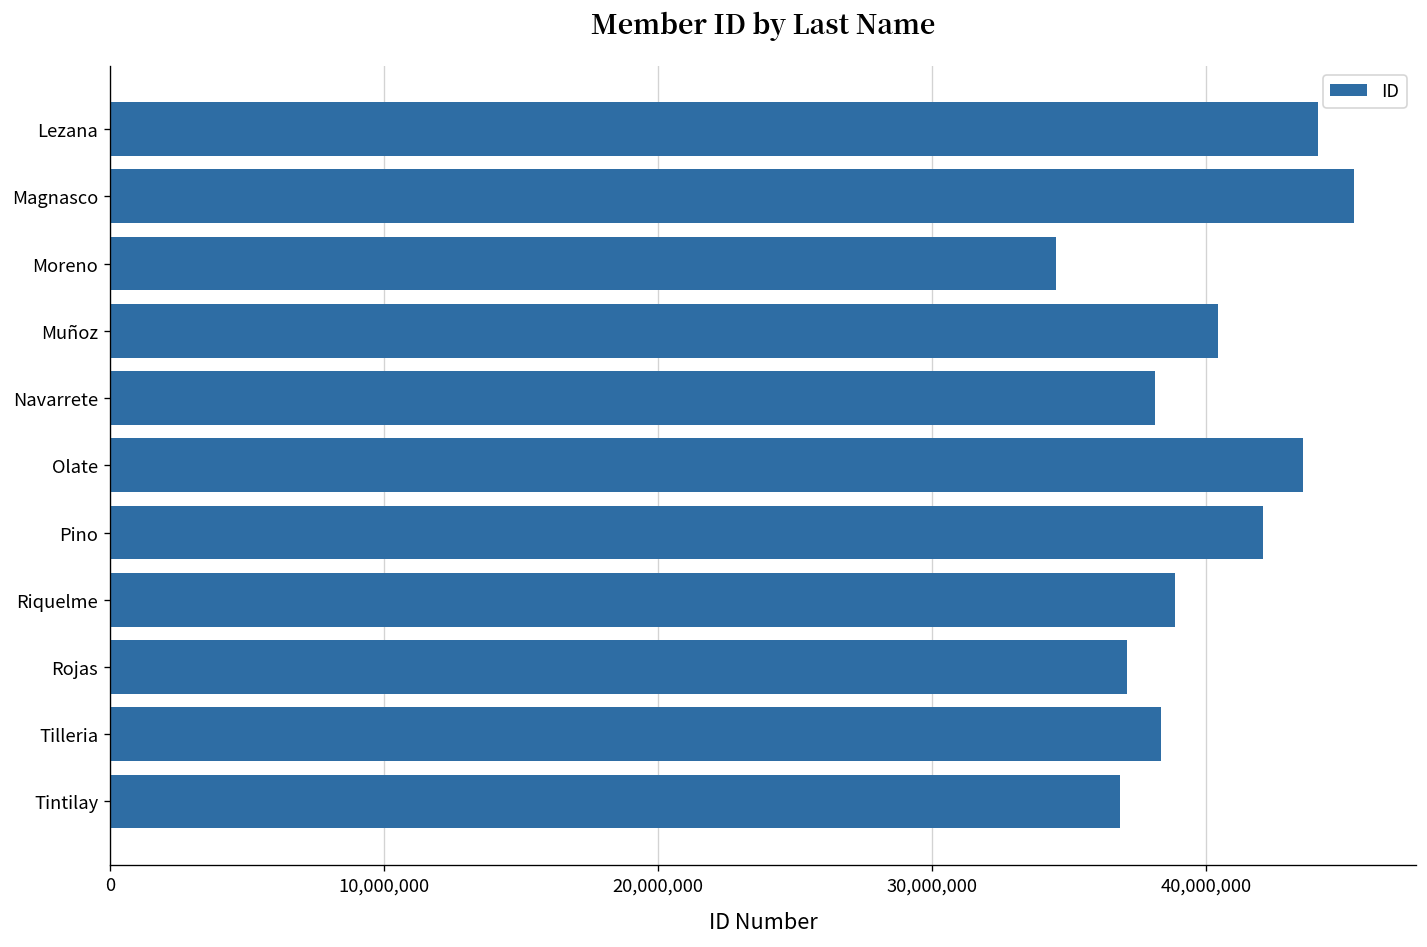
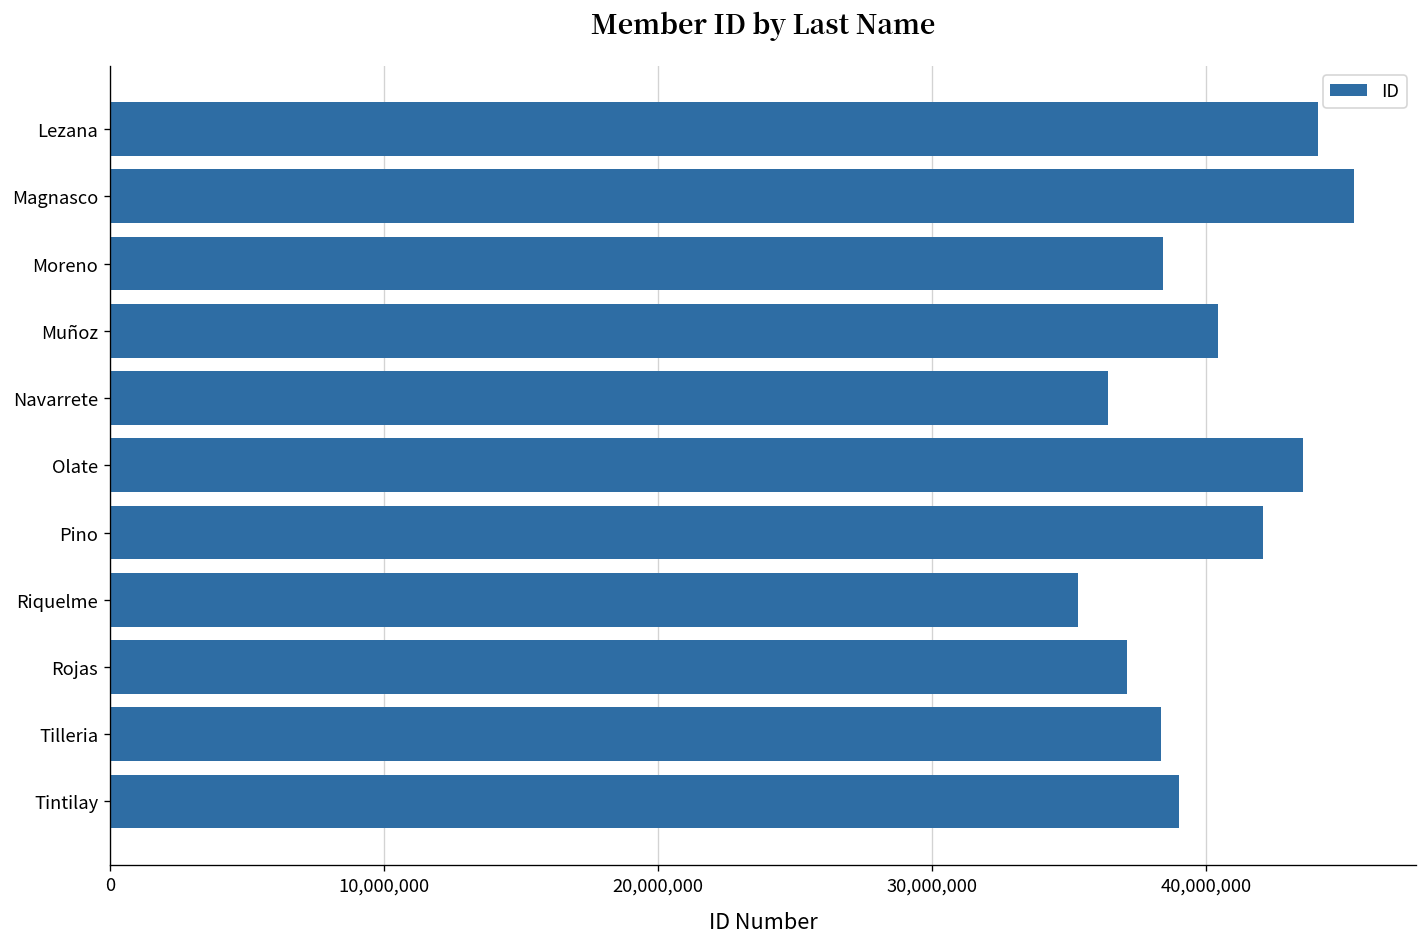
Moreno: 34,500,000 -> 38,400,000
Navarrete: 38,100,000 -> 36,400,000
Riquelme: 38,900,000 -> 35,300,000
Tintilay: 36,900,000 -> 39,000,000
